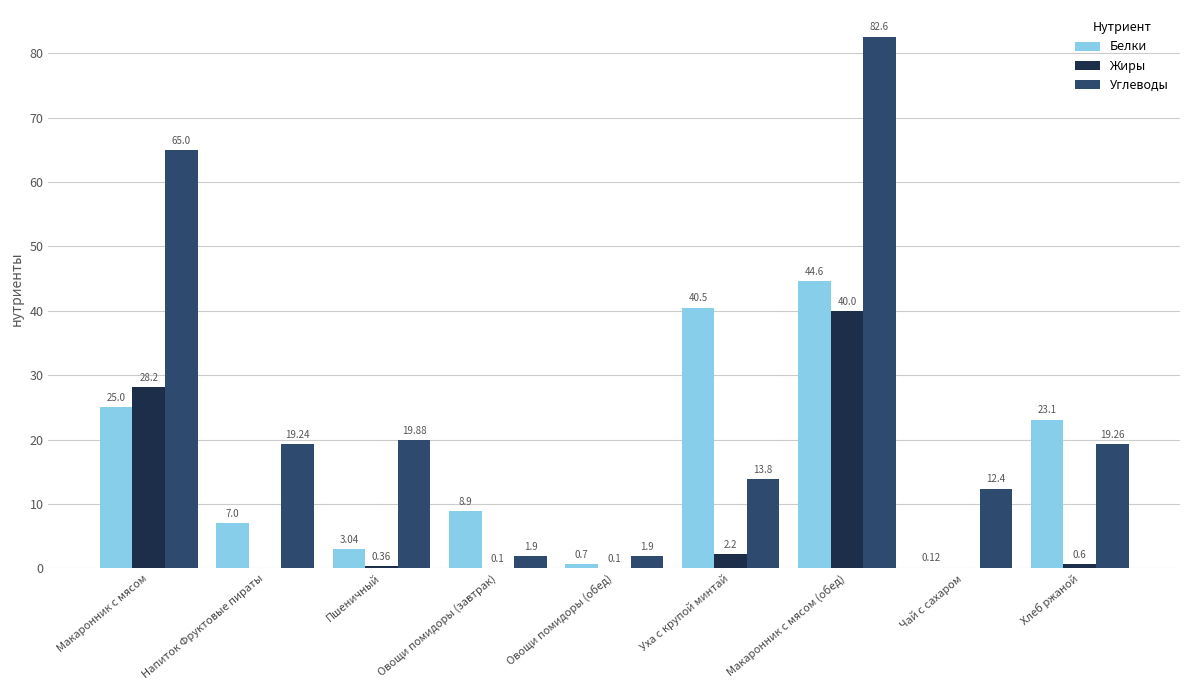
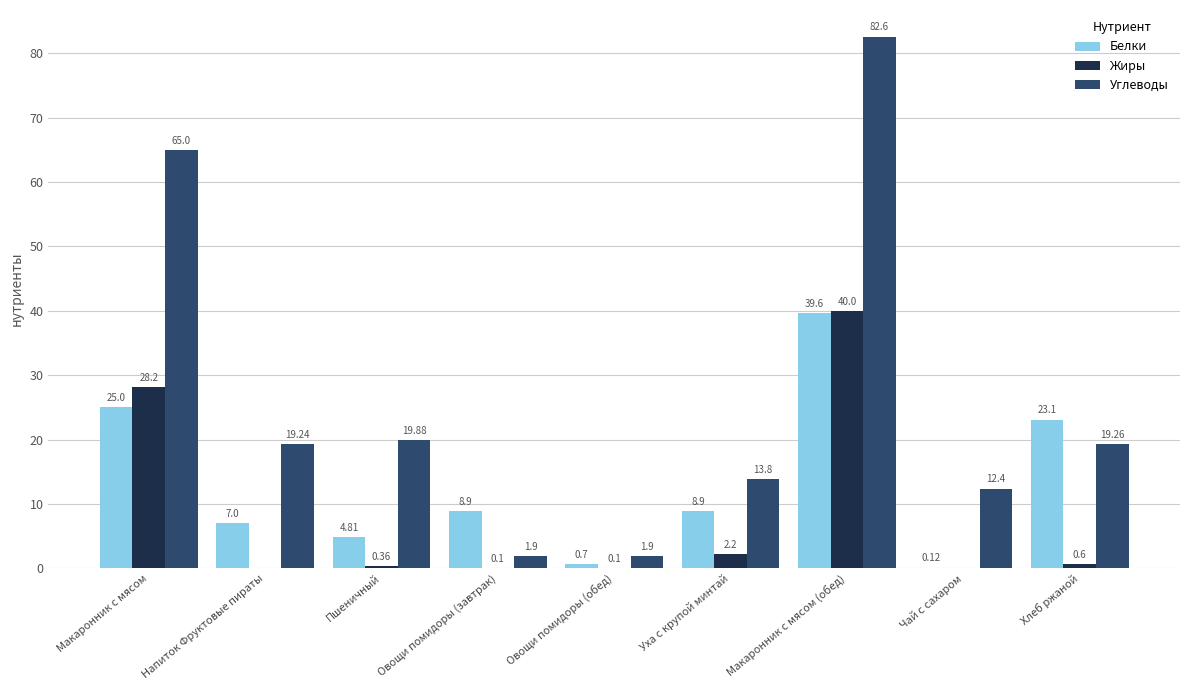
Белки, Пшеничный: 3.04 -> 4.81
Белки, Уха с крупой минтай: 40.5 -> 8.9
Белки, Макаронник с мясом (обед): 44.6 -> 39.6
